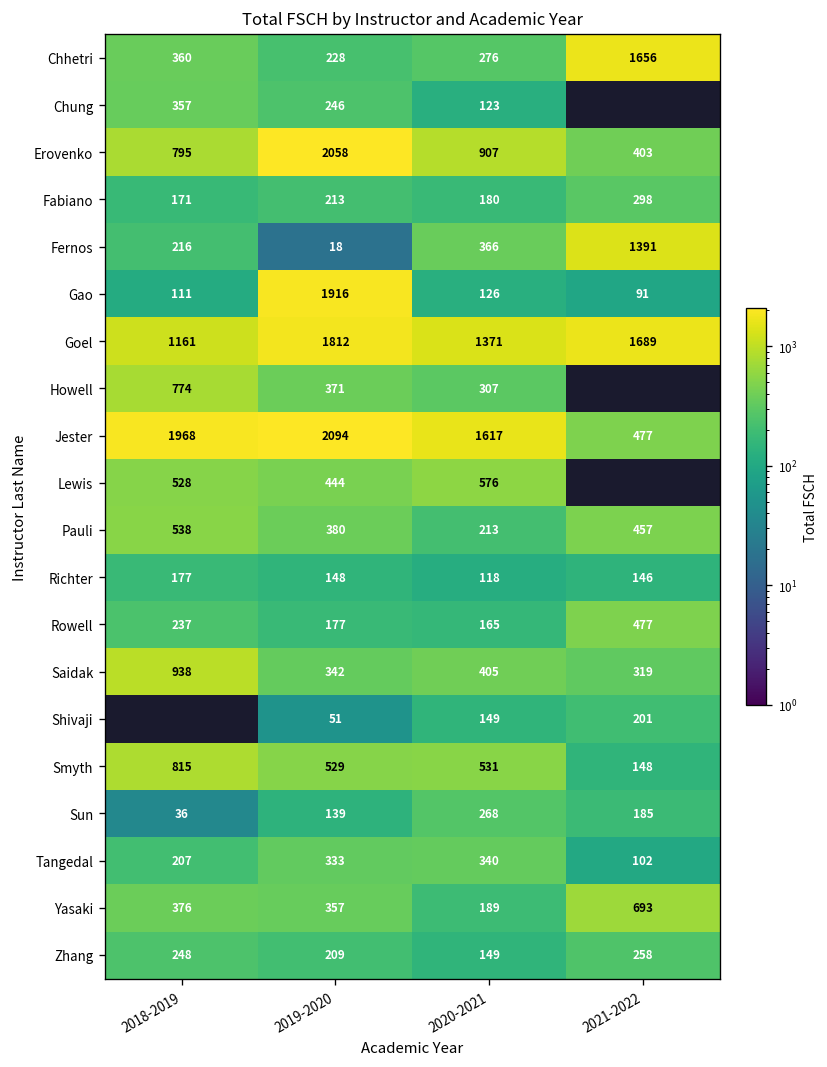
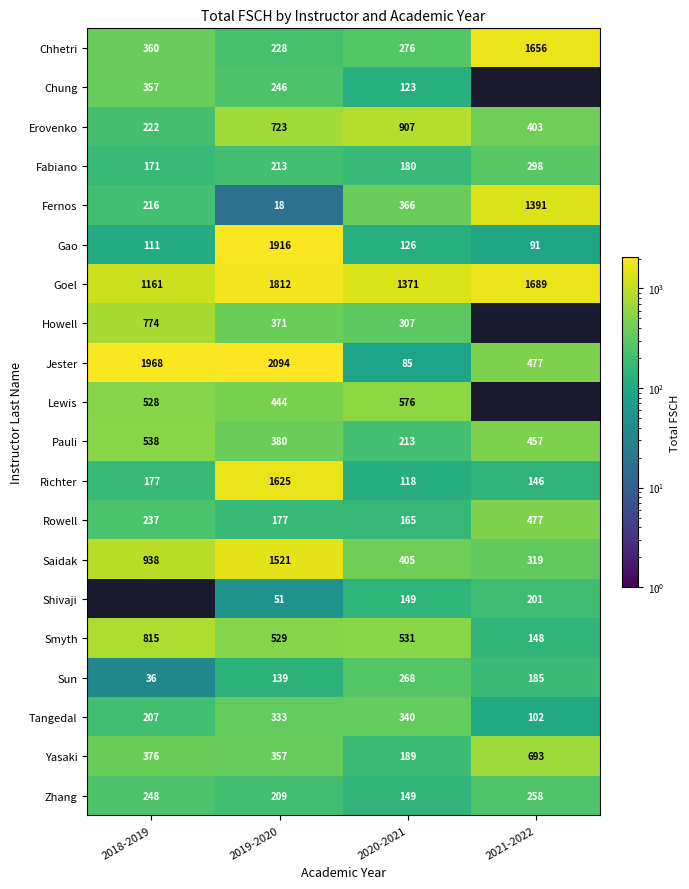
Erovenko, 2018-2019: 795 -> 222
Erovenko, 2019-2020: 2058 -> 723
Jester, 2020-2021: 1617 -> 85
Richter, 2019-2020: 148 -> 1625
Saidak, 2019-2020: 342 -> 1521
